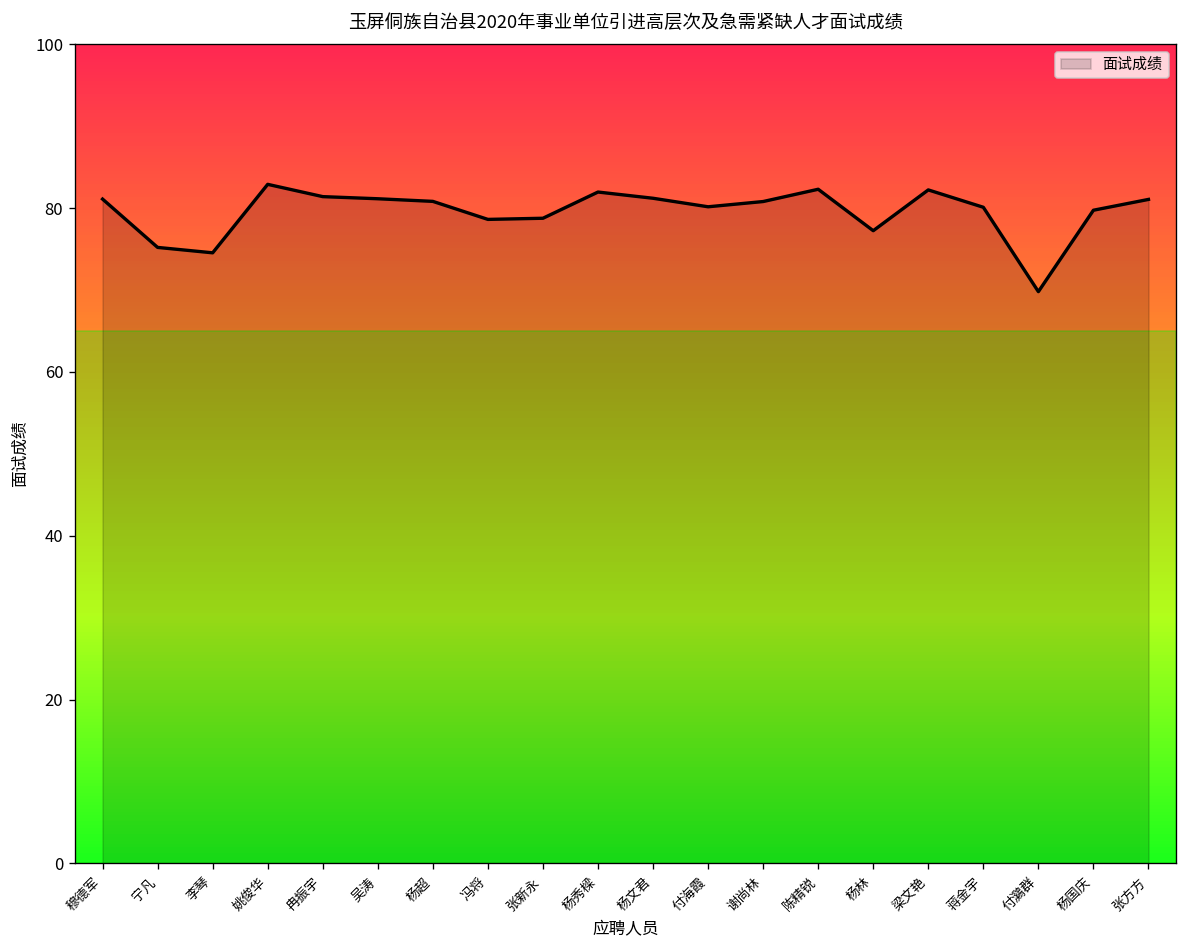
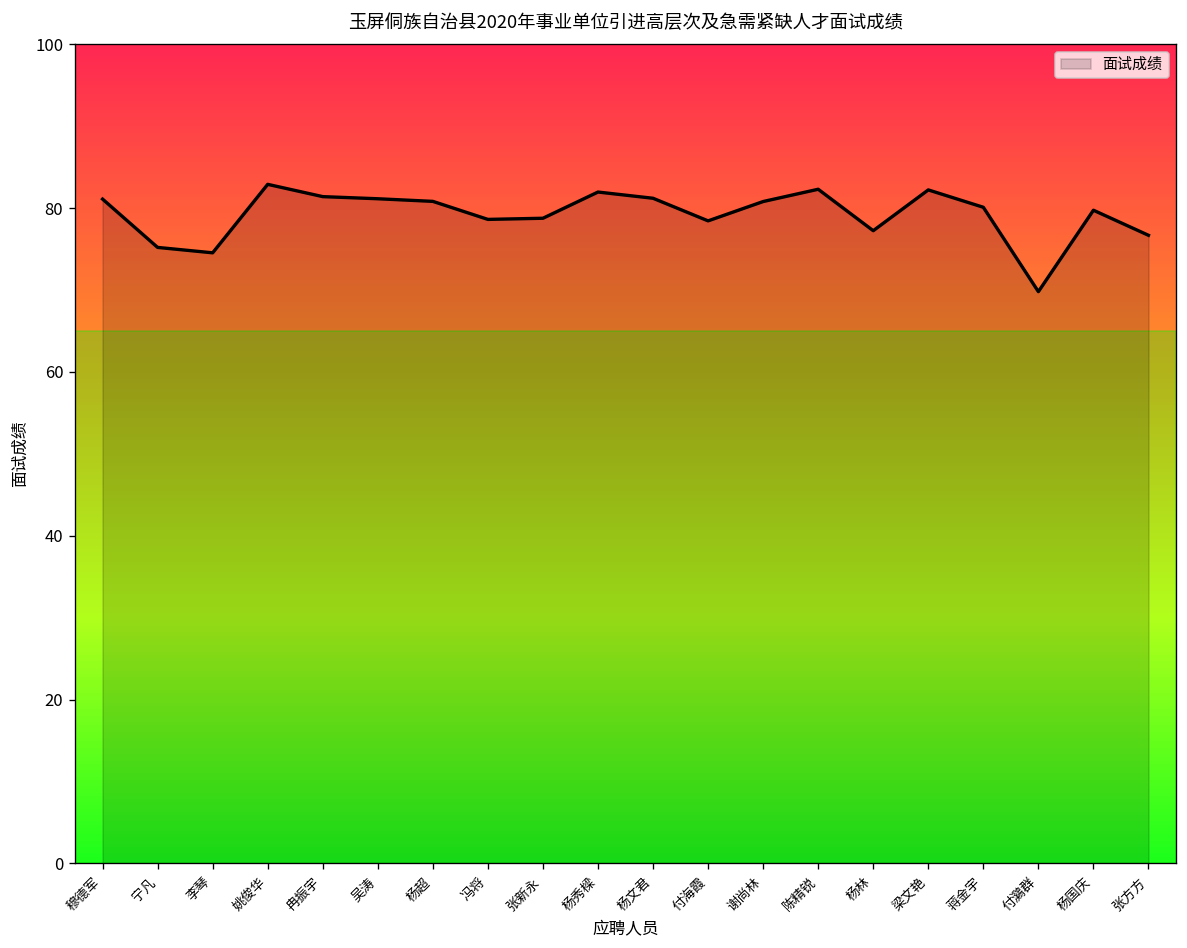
付海霞: 80 -> 78
张方方: 81 -> 77
